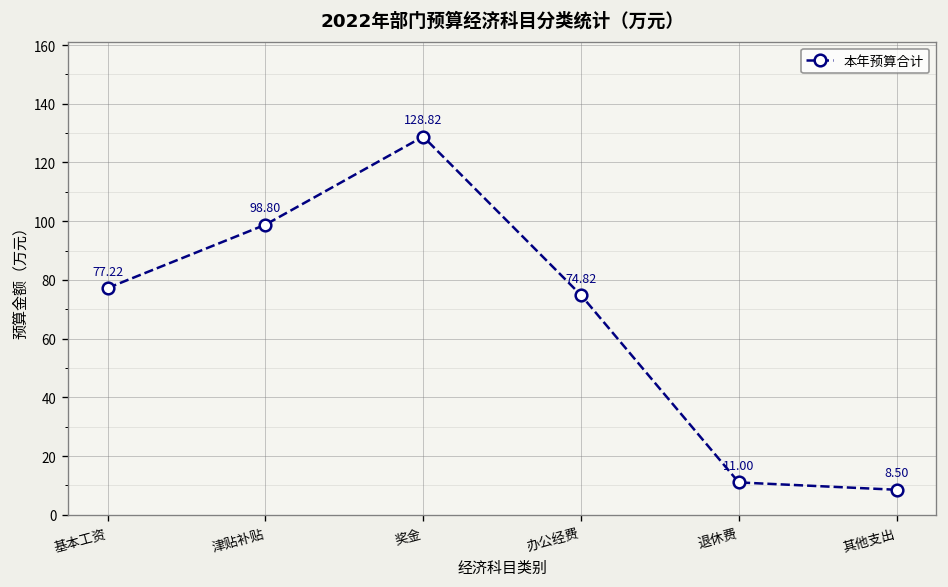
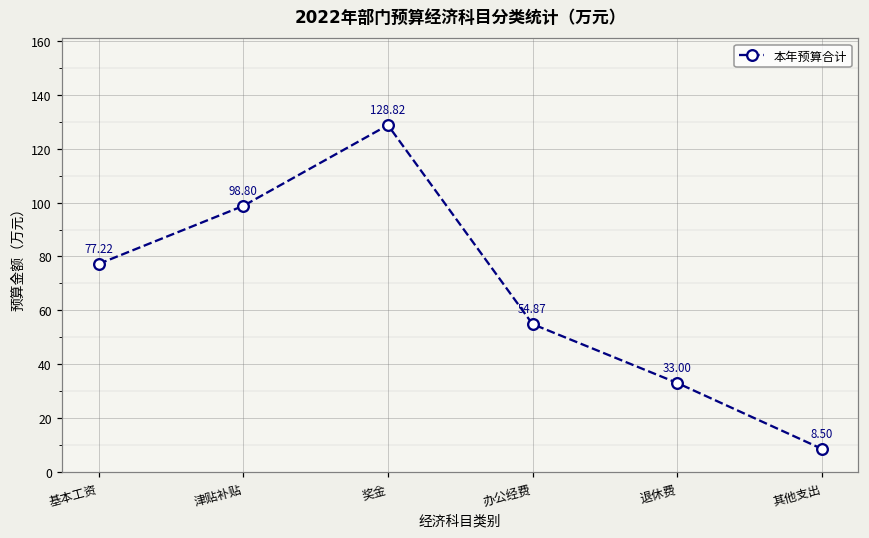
办公经费: 74.82 -> 54.87
退休费: 11.00 -> 33.00
